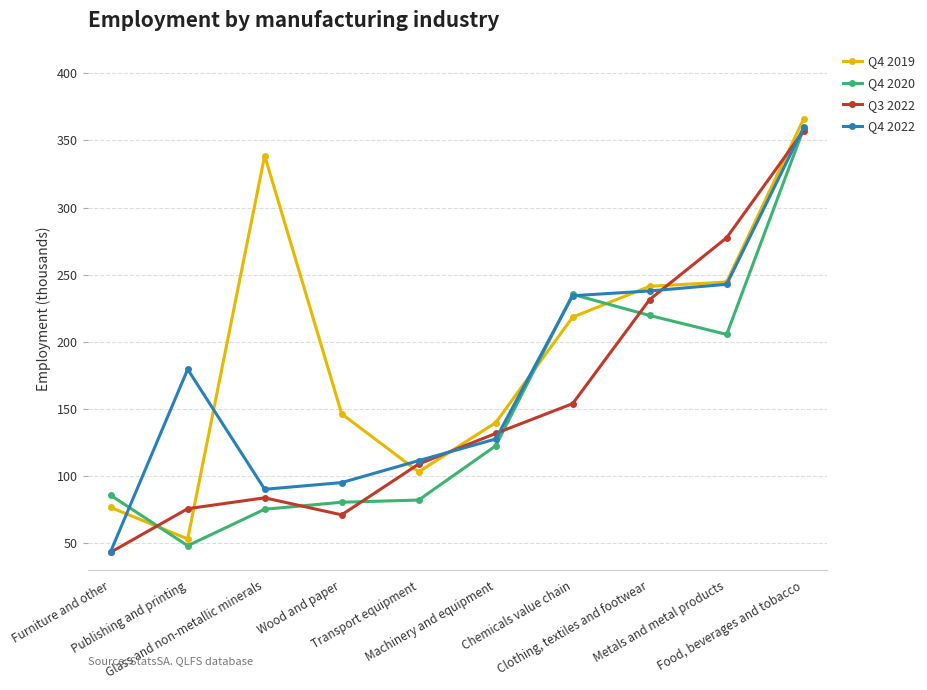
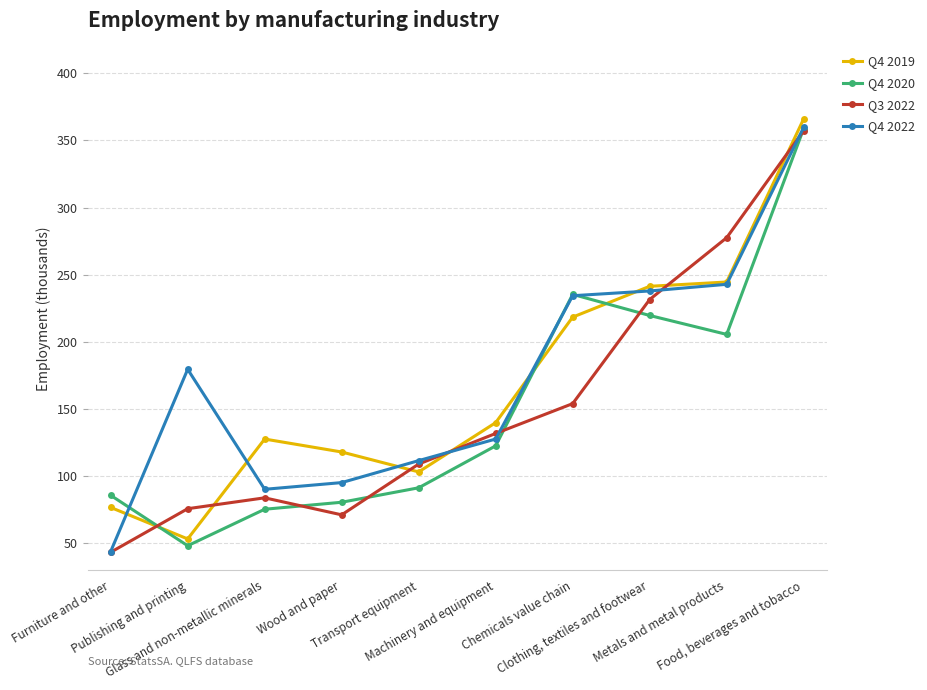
Q4 2019, Glass and non-metallic minerals: 339 -> 128
Q4 2019, Wood and paper: 146 -> 118
Q4 2020, Transport equipment: 82 -> 91
